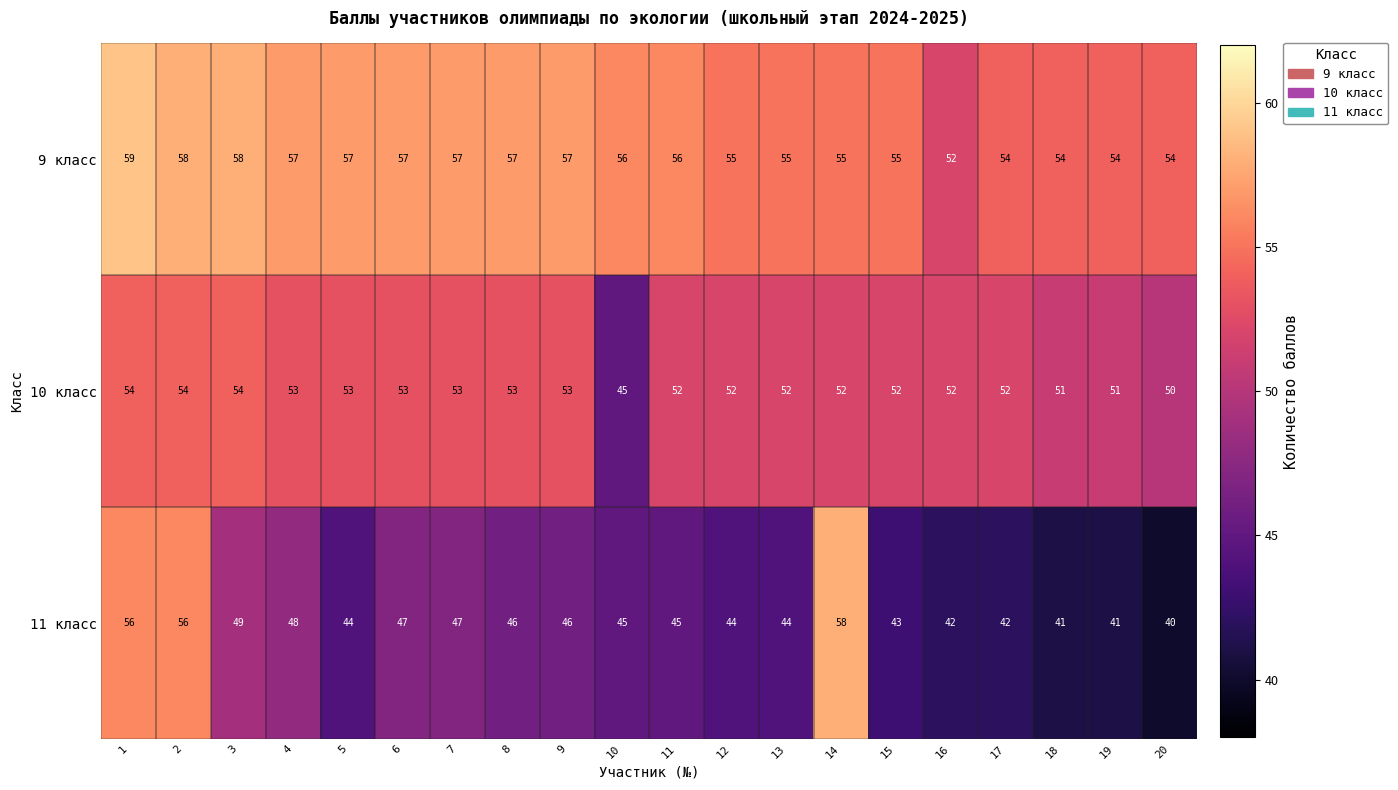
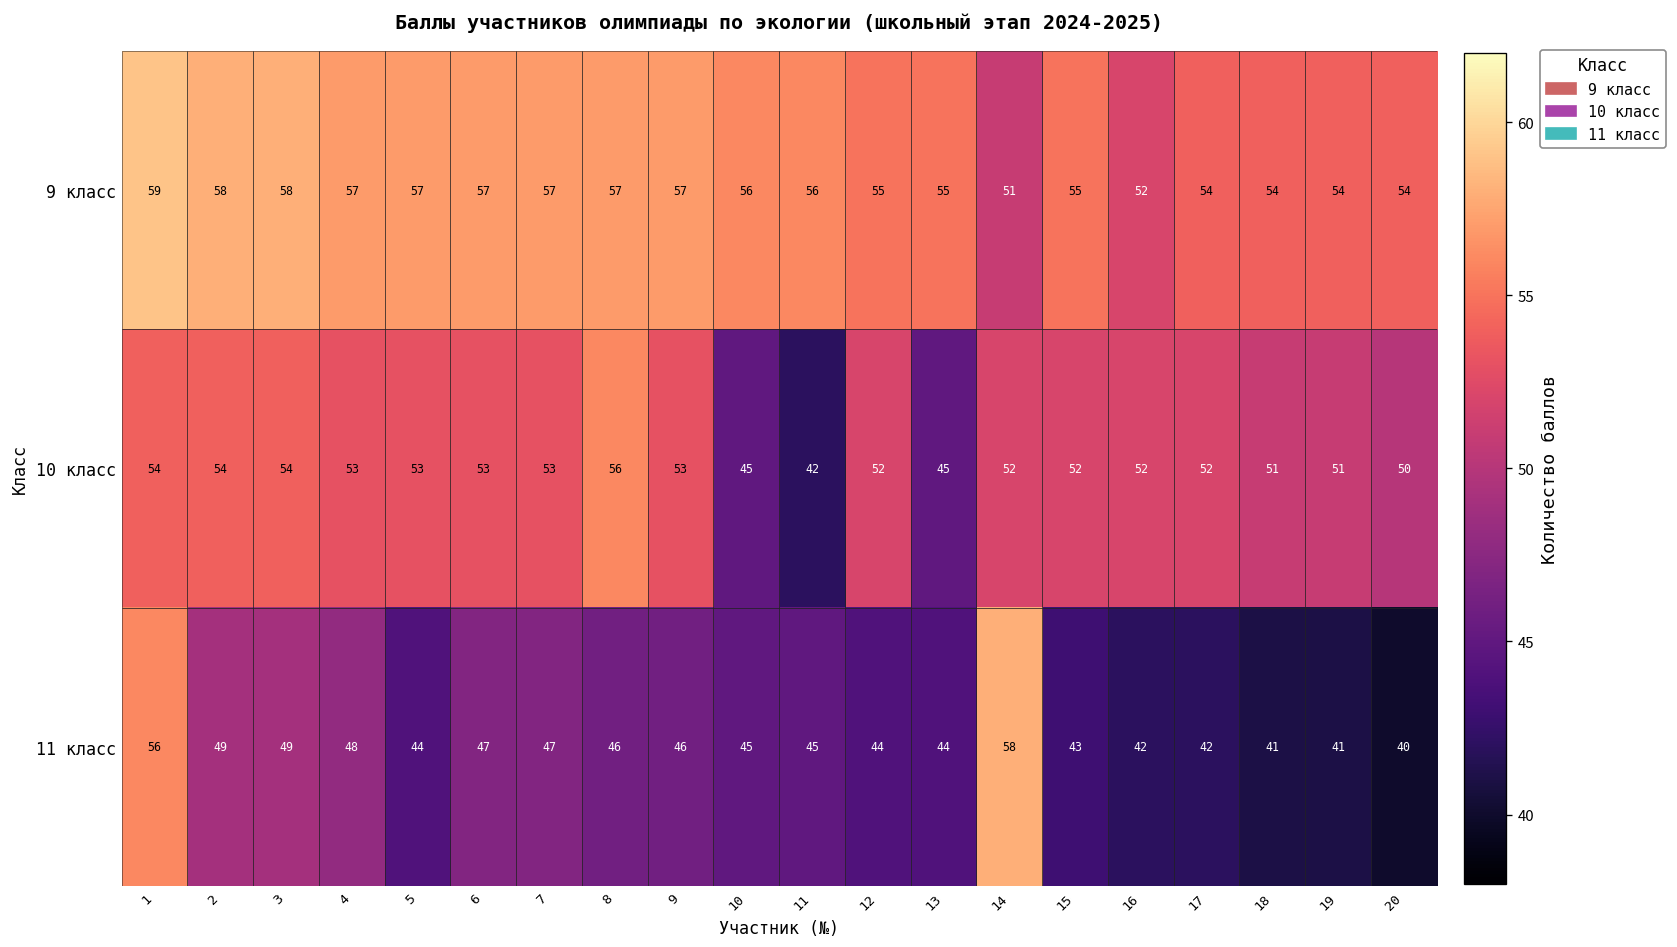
9 класс, 14: 55 -> 51
10 класс, 8: 53 -> 56
10 класс, 11: 52 -> 42
10 класс, 13: 52 -> 45
11 класс, 2: 56 -> 49
